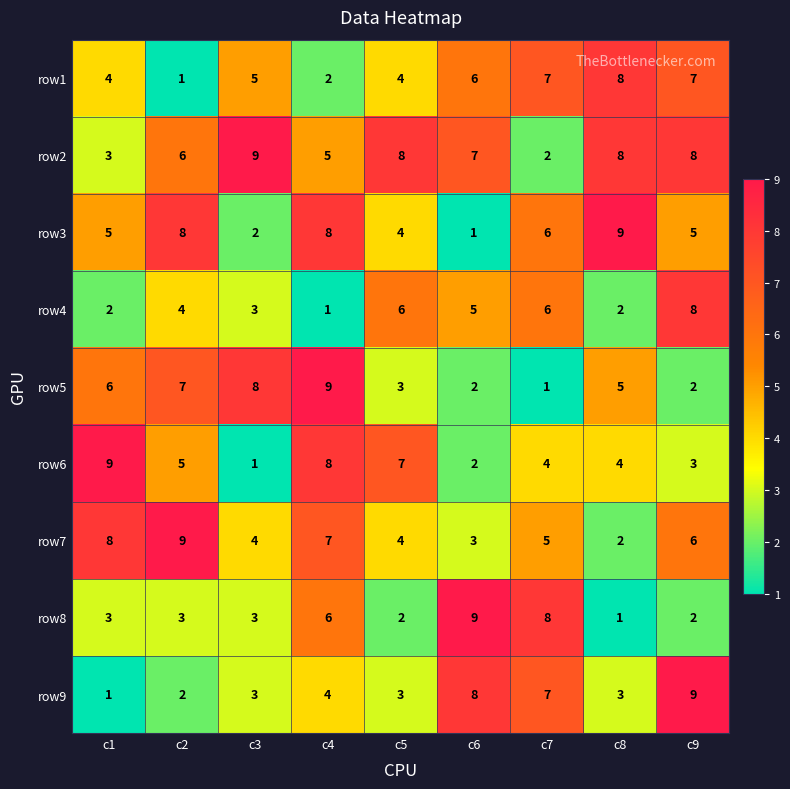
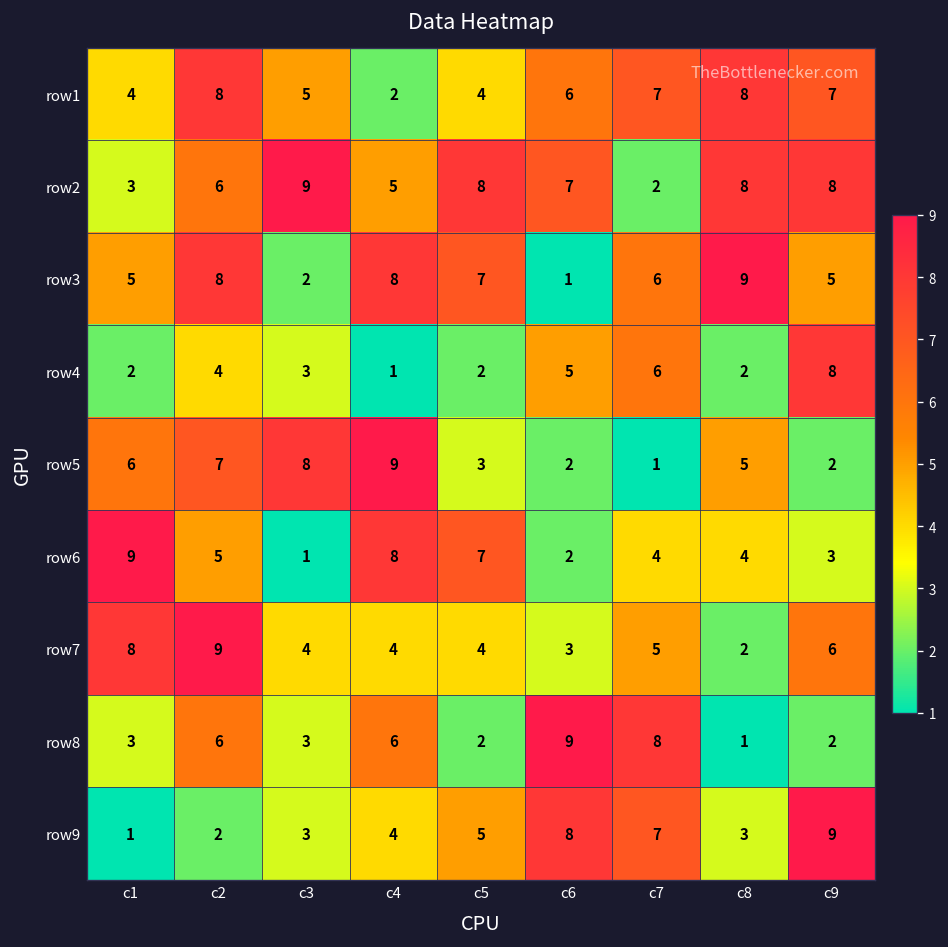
row1, c2: 1 -> 8
row3, c5: 4 -> 7
row4, c5: 6 -> 2
row7, c4: 7 -> 4
row8, c2: 3 -> 6
row9, c5: 3 -> 5
